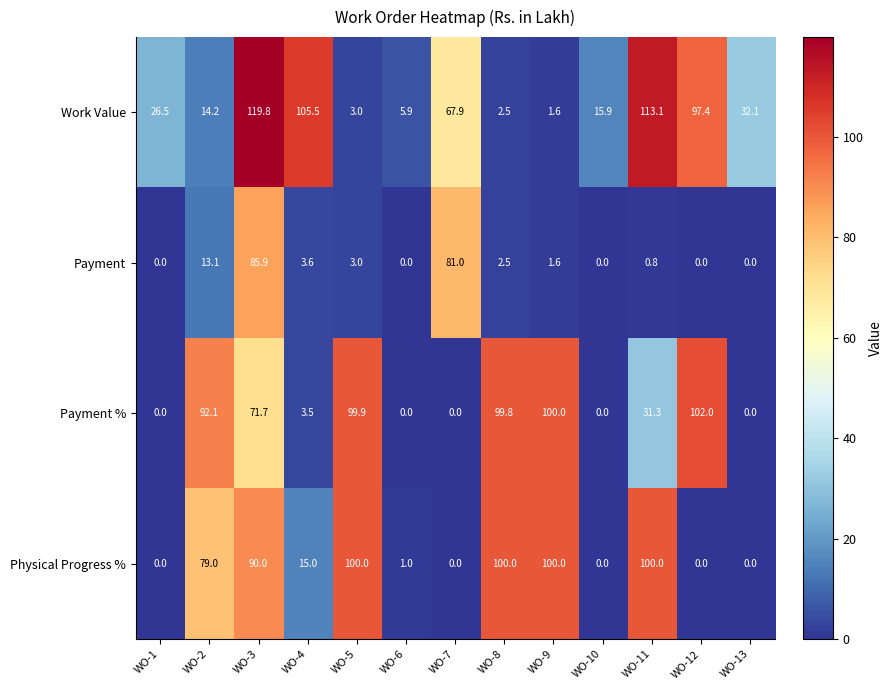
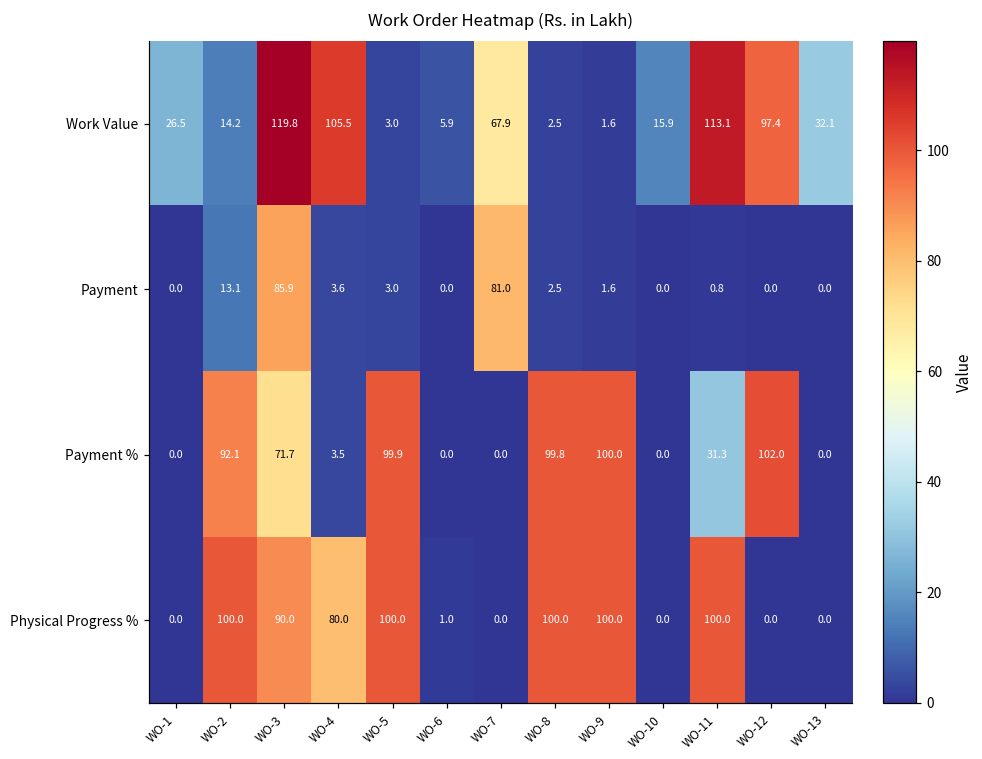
Physical Progress %, WO-2: 79.0 -> 100.0
Physical Progress %, WO-4: 15.0 -> 80.0
